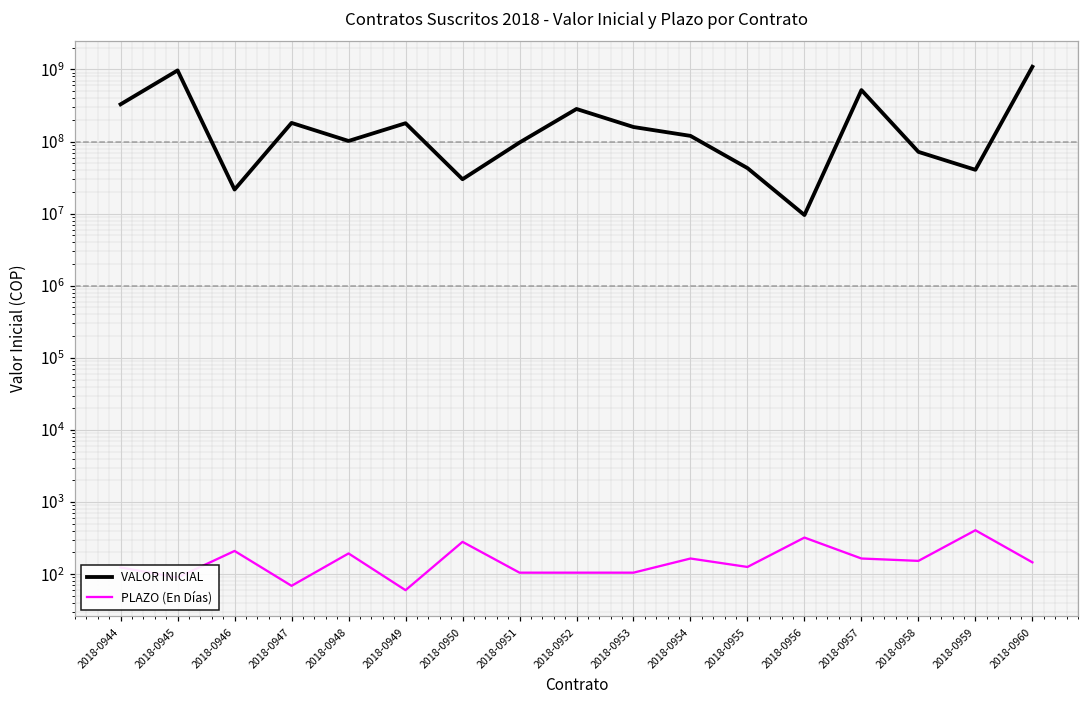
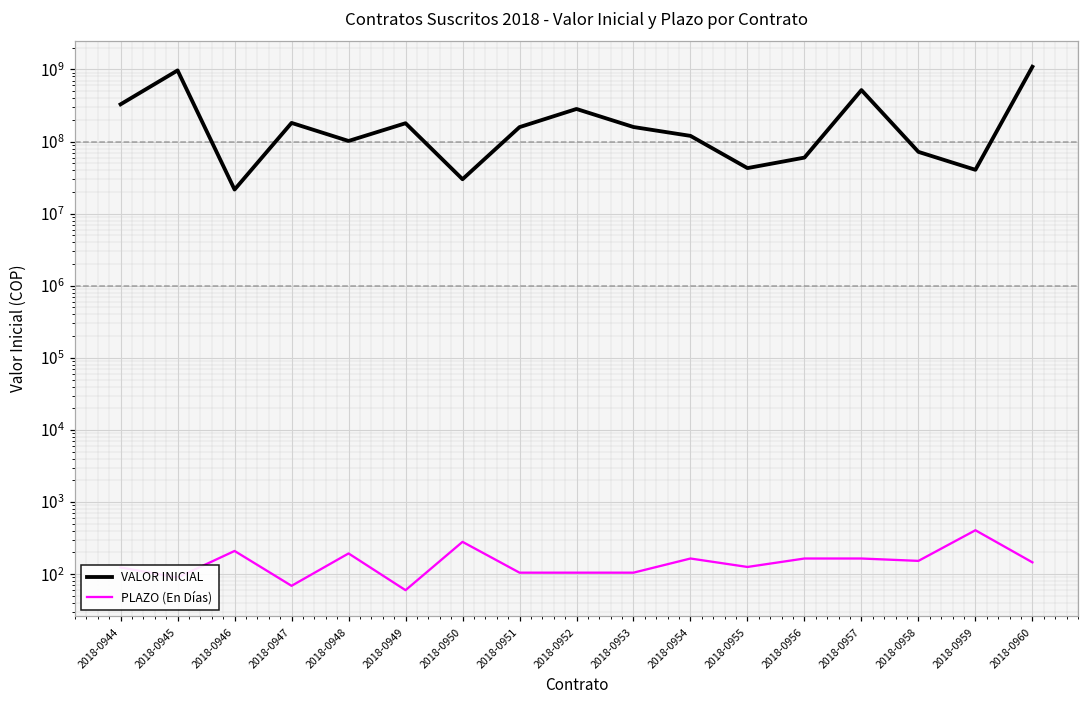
VALOR INICIAL, 2018-0951: 100000000 -> 160000000
VALOR INICIAL, 2018-0956: 10000000 -> 60000000
PLAZO (En Días), 2018-0956: 300 -> 170
